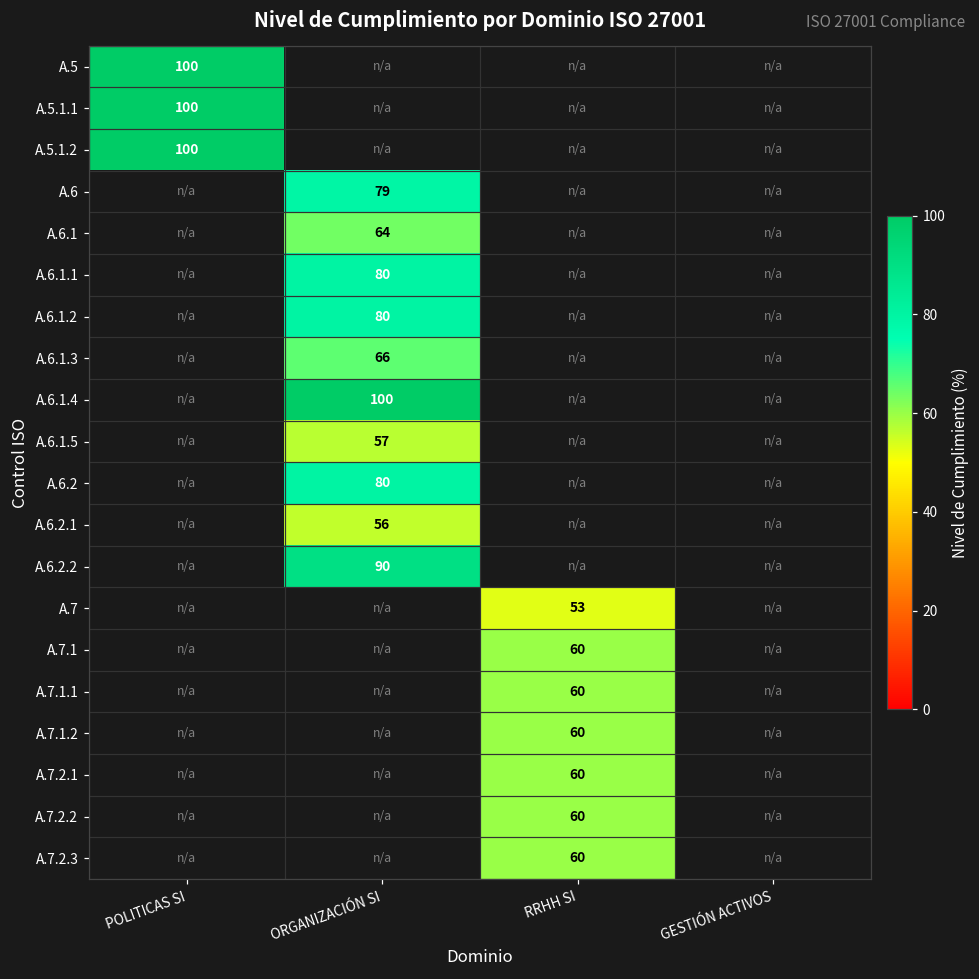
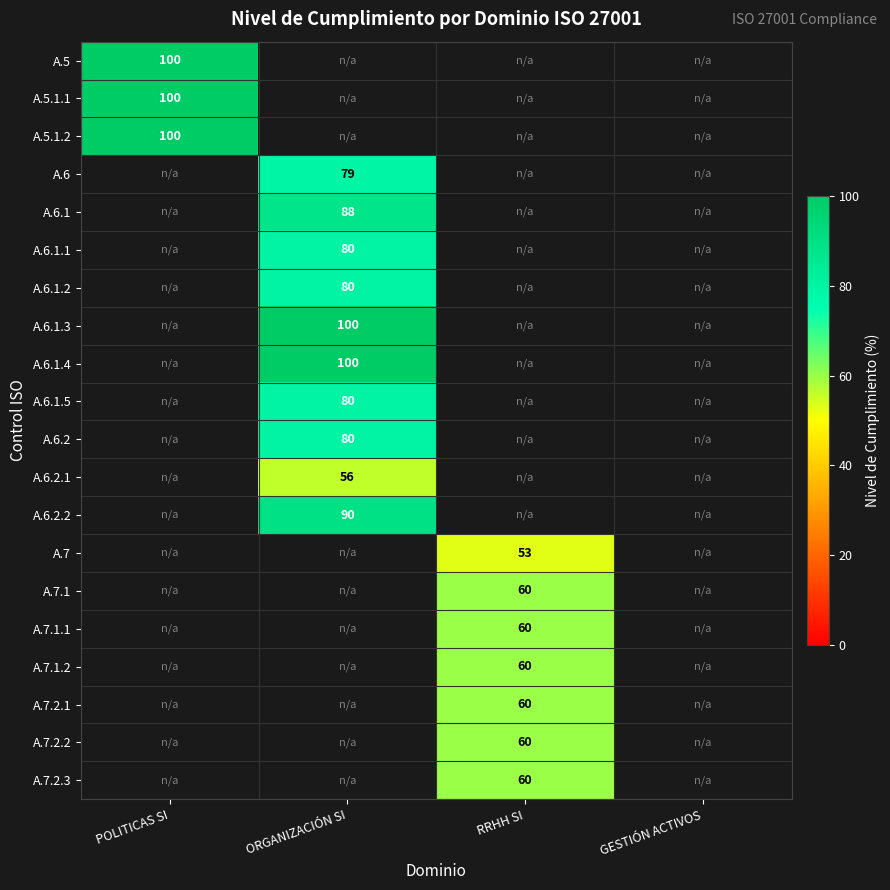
A.6.1, ORGANIZACIÓN SI: 64 -> 88
A.6.1.3, ORGANIZACIÓN SI: 66 -> 100
A.6.1.5, ORGANIZACIÓN SI: 57 -> 80
